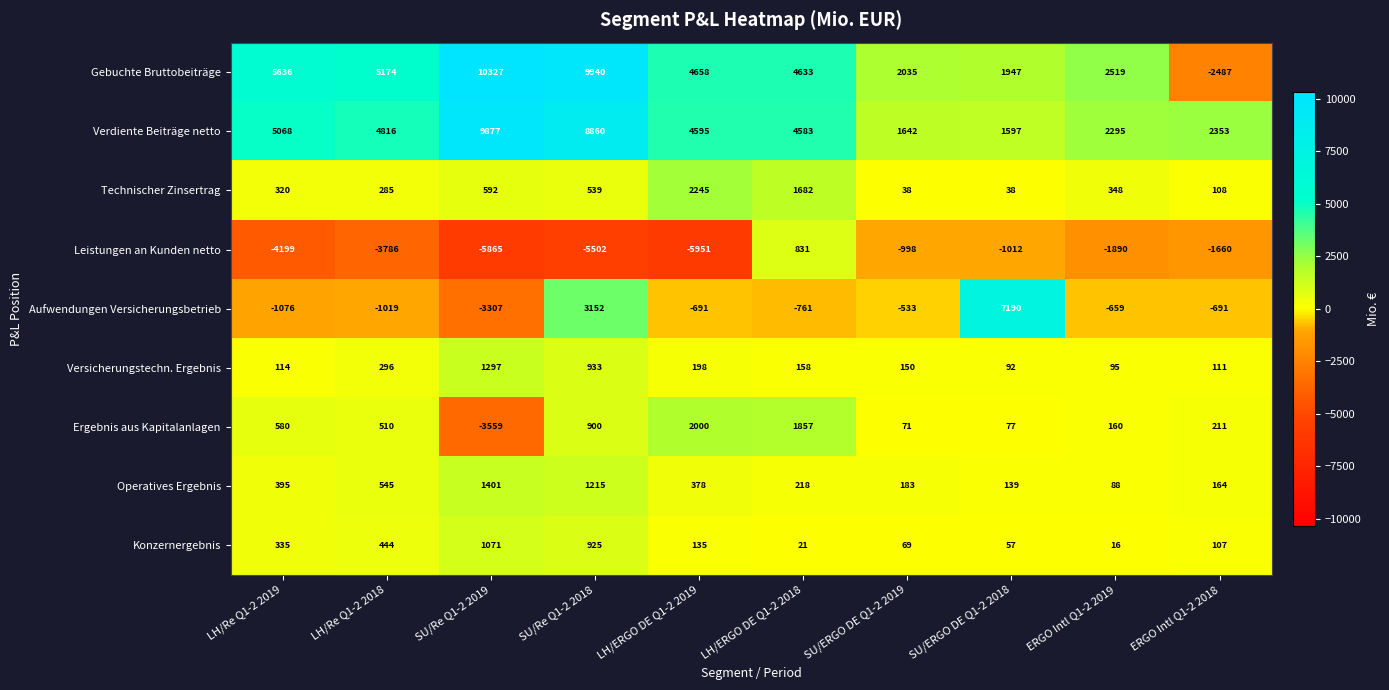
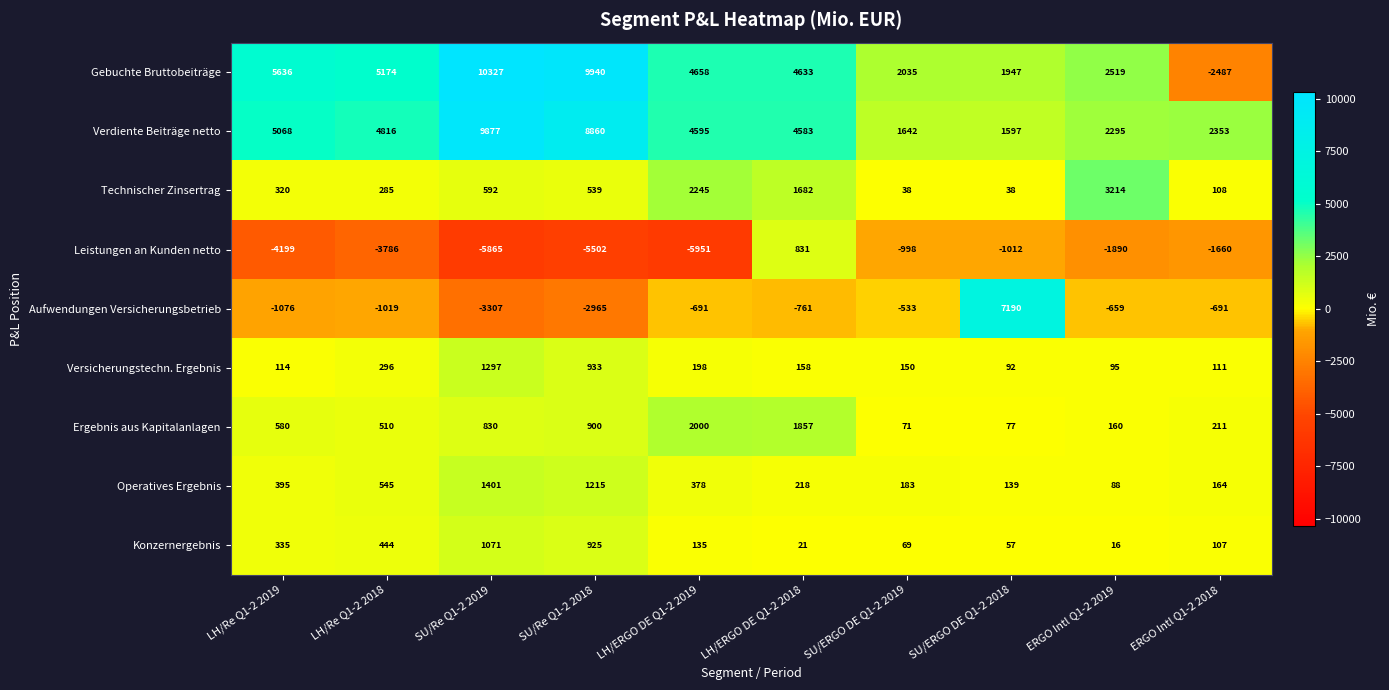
Technischer Zinsertrag, ERGO Intl Q1-2 2019: 348 -> 3214
Aufwendungen Versicherungsbetrieb, SU/Re Q1-2 2018: 3152 -> -2965
Ergebnis aus Kapitalanlagen, SU/Re Q1-2 2019: -3559 -> 830
